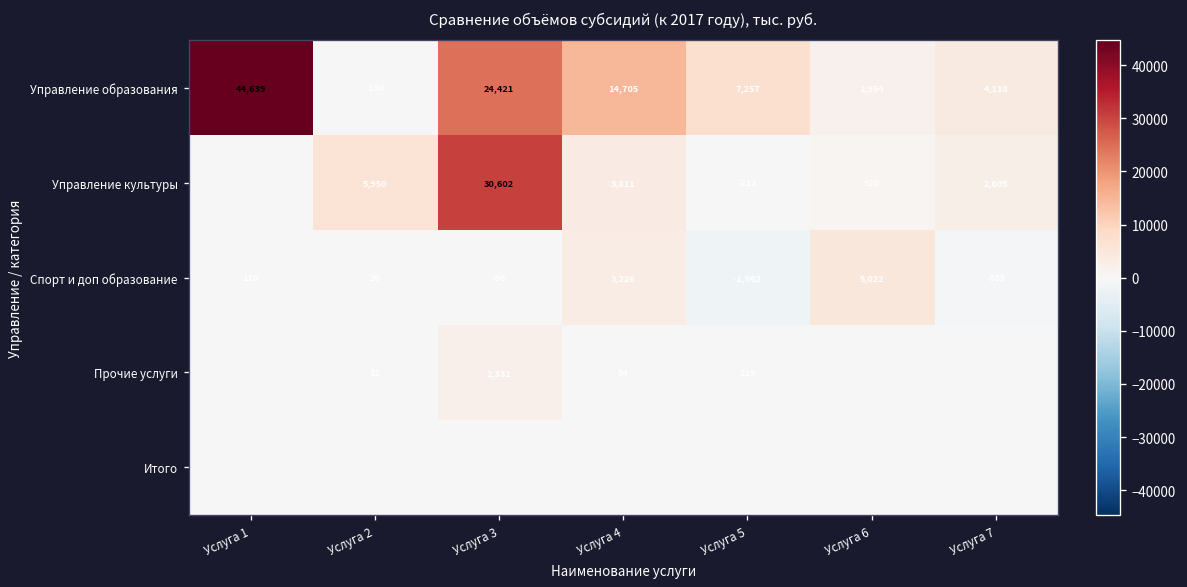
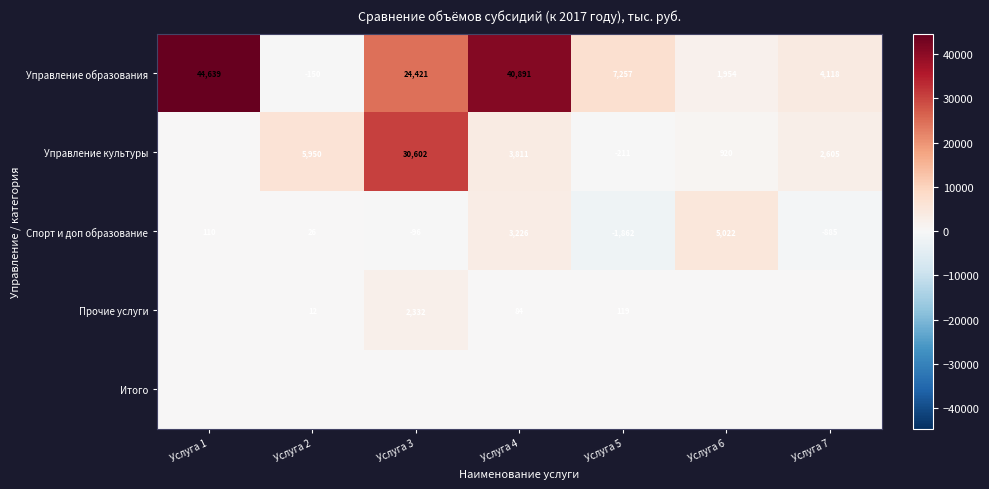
Управление образования, Услуга 4: 14,705 -> 40,891
